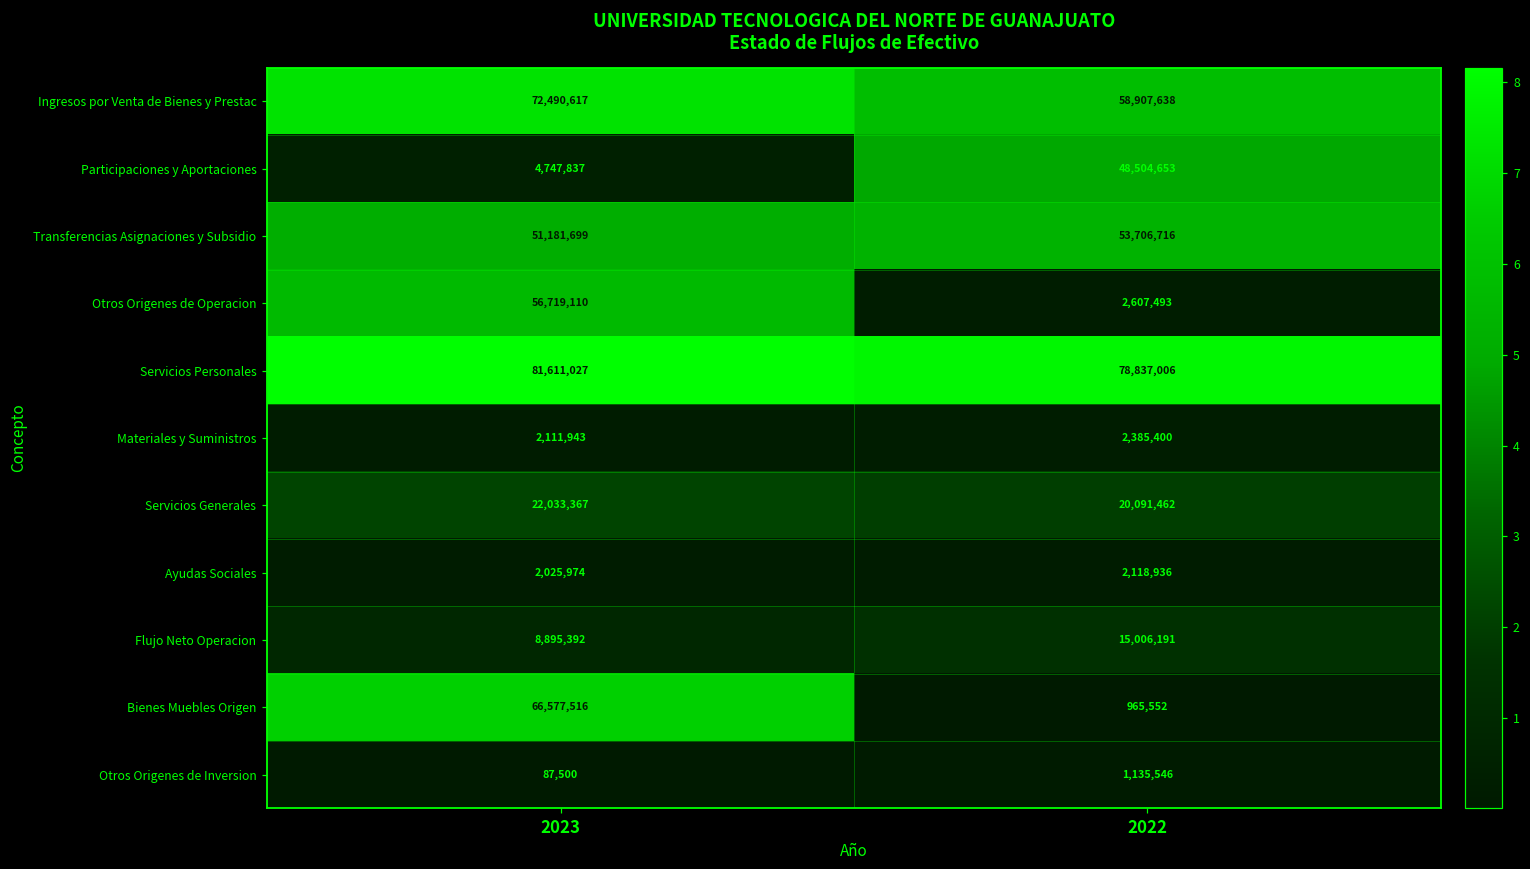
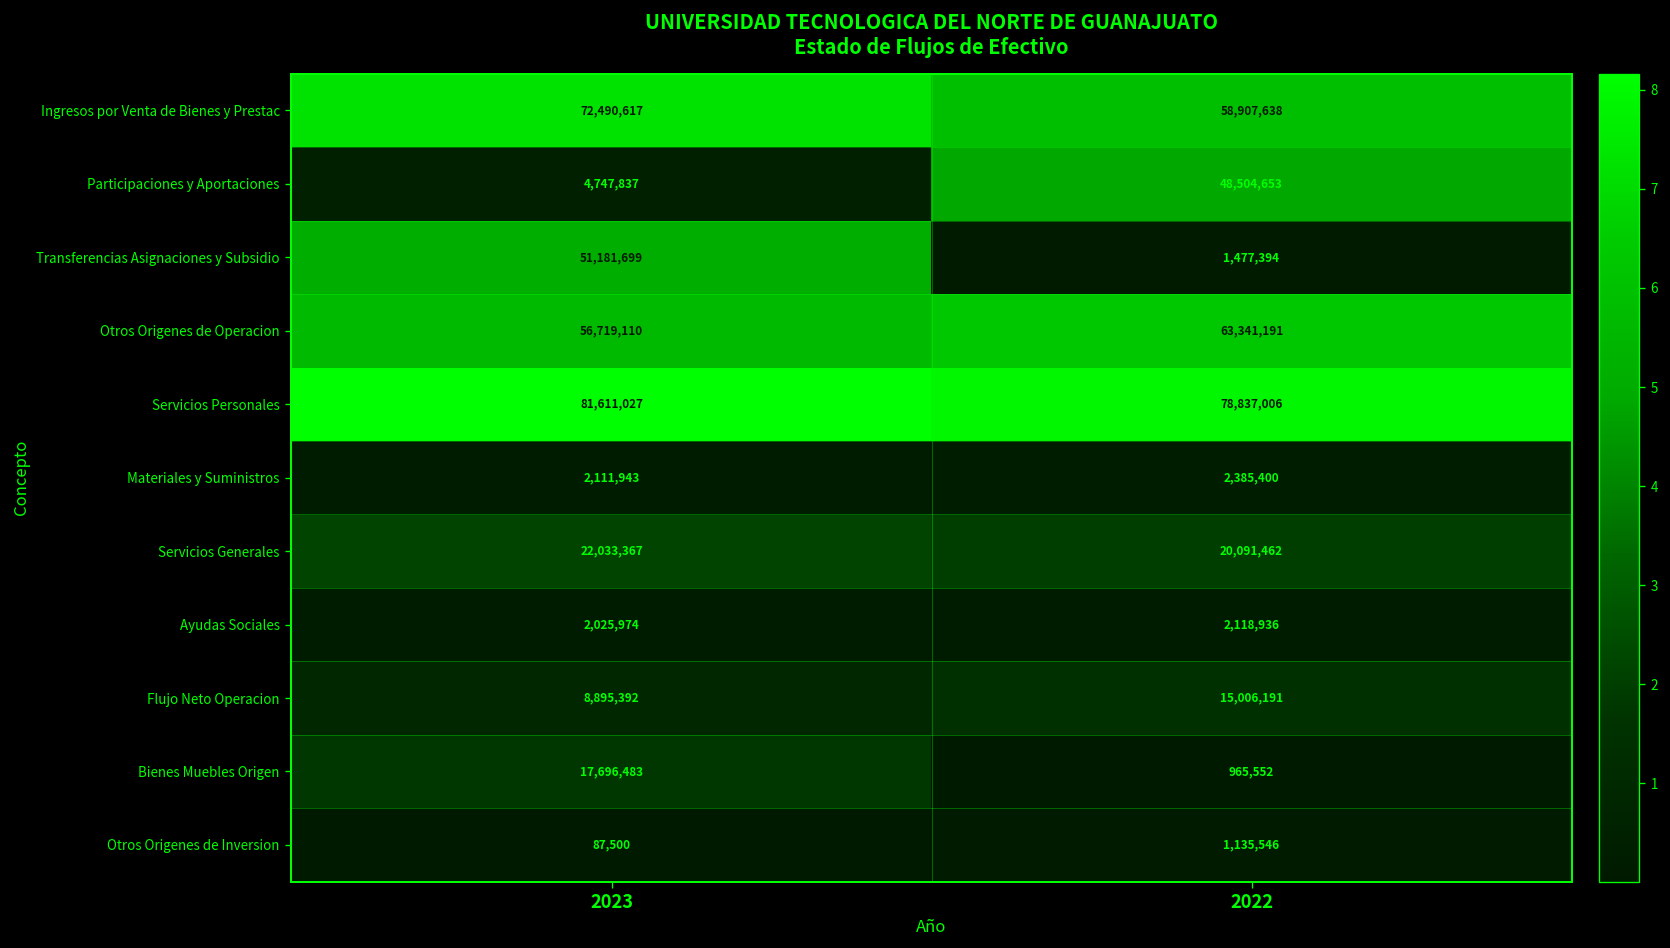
Transferencias Asignaciones y Subsidio, 2022: 53,706,716 -> 1,477,394
Otros Origenes de Operacion, 2022: 2,607,493 -> 63,341,191
Bienes Muebles Origen, 2023: 66,577,516 -> 17,696,483
